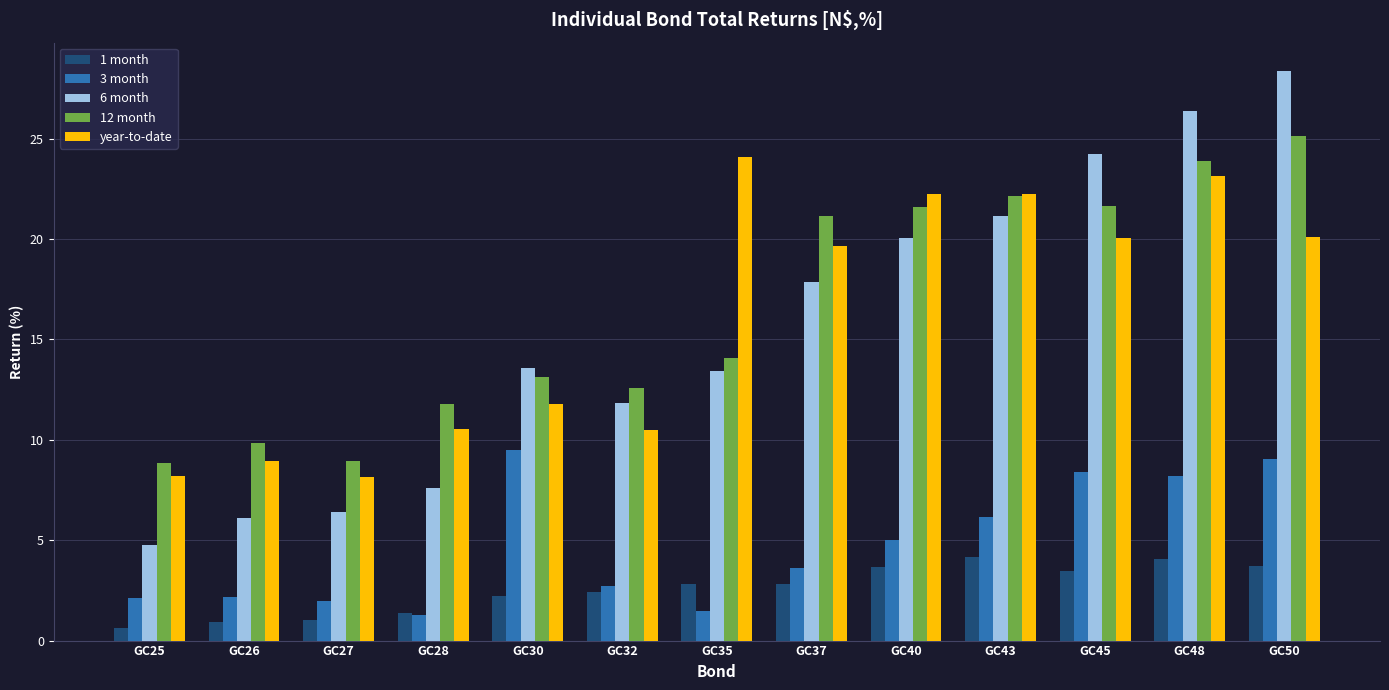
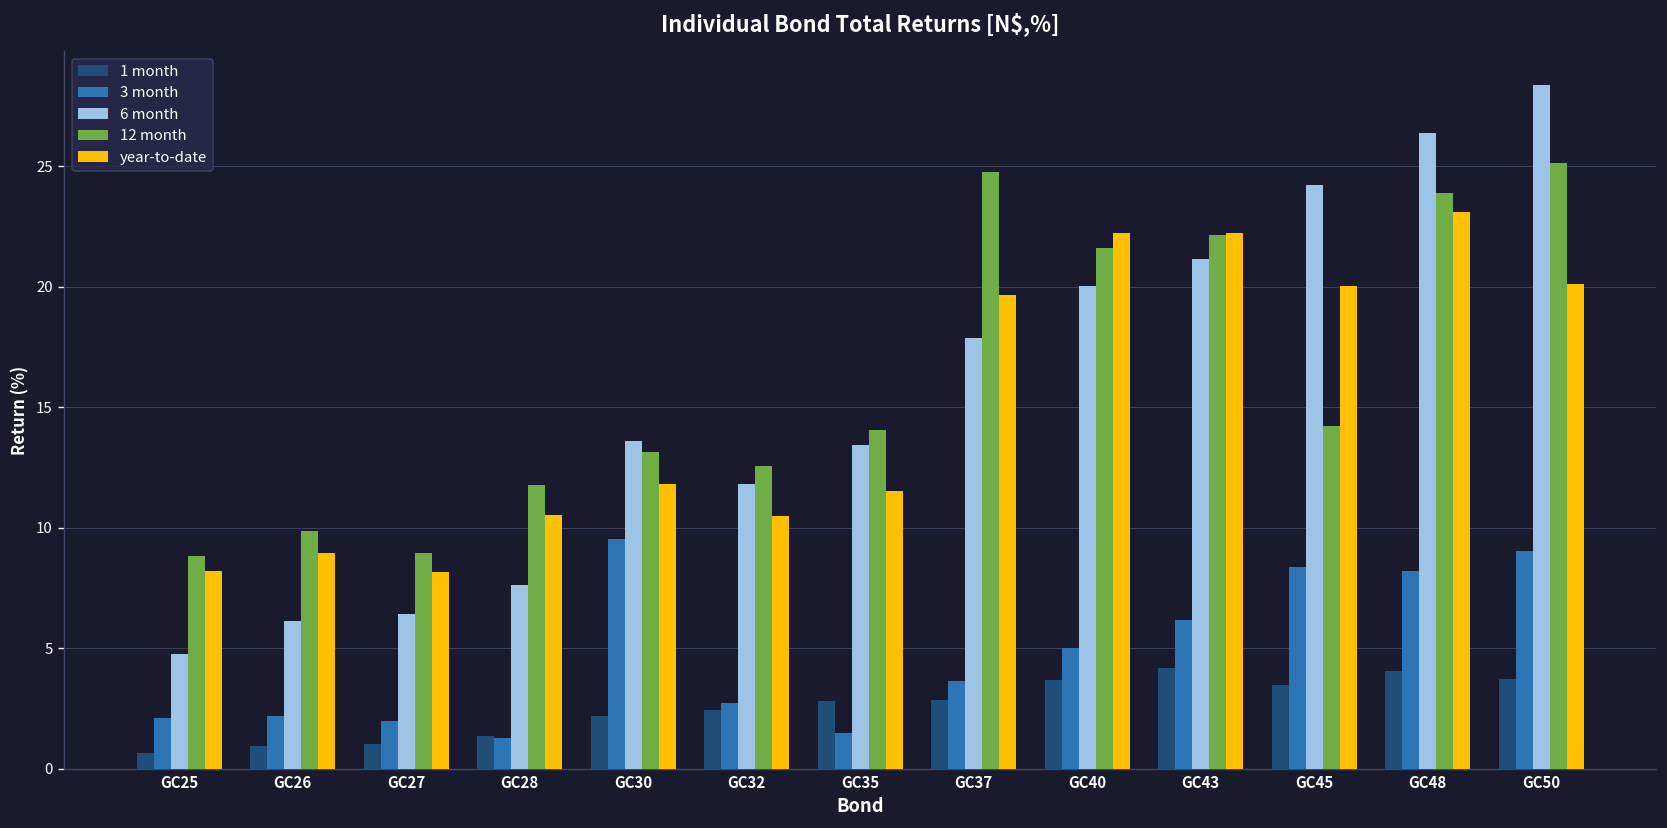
year-to-date, GC35: 24.1 -> 11.5
12 month, GC37: 21.1 -> 24.8
12 month, GC45: 21.7 -> 14.2
